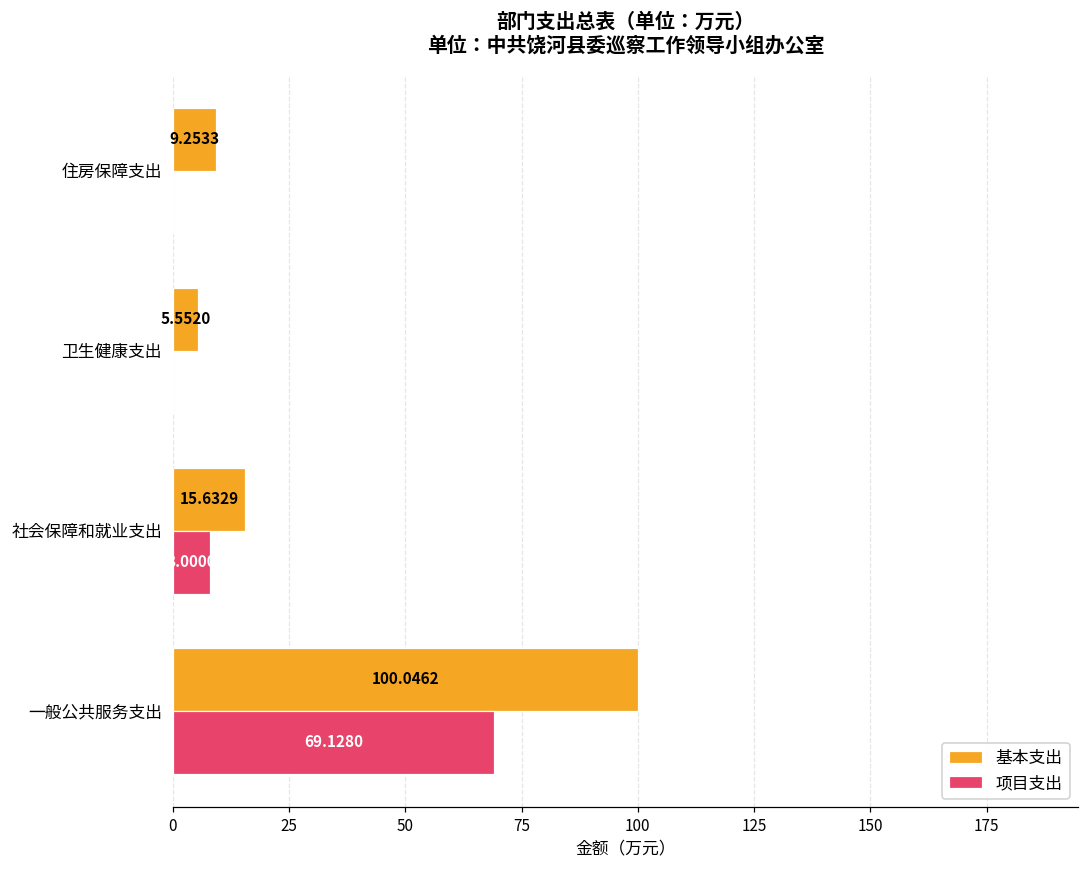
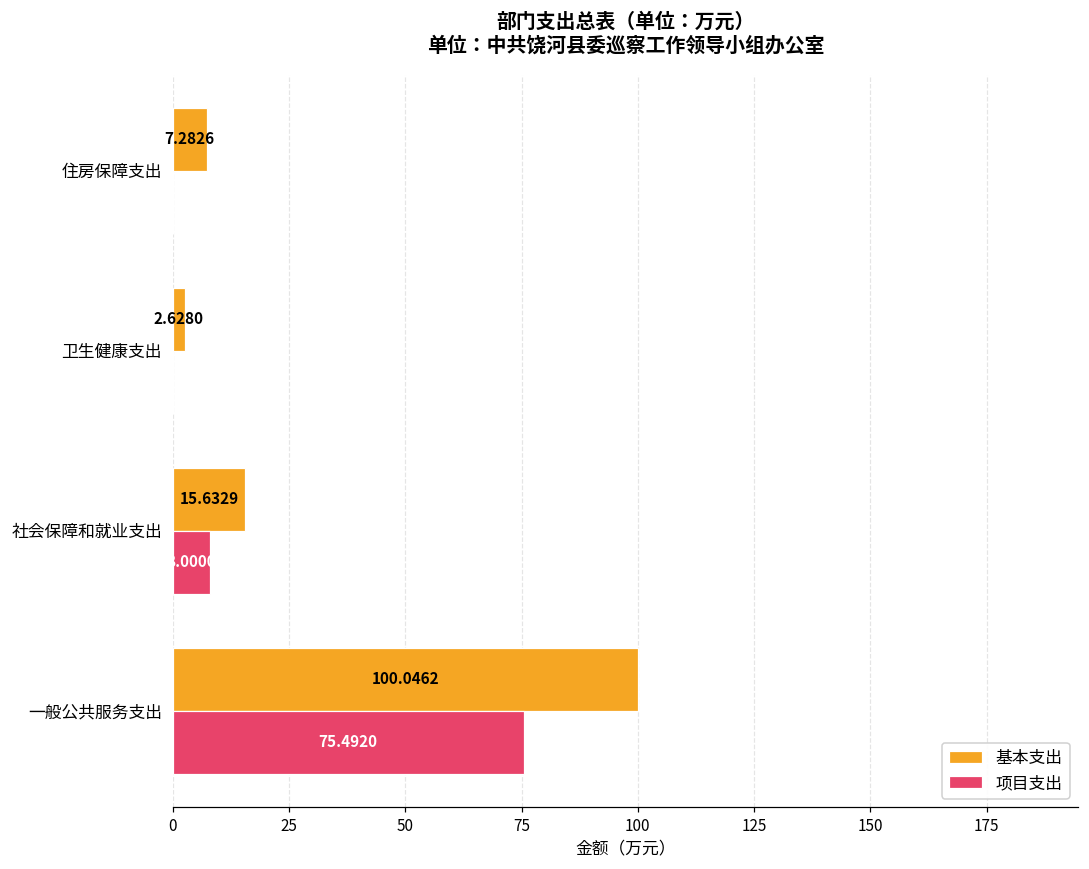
基本支出, 住房保障支出: 9.2533 -> 7.2826
基本支出, 卫生健康支出: 5.5520 -> 2.6280
项目支出, 一般公共服务支出: 69.1280 -> 75.4920
